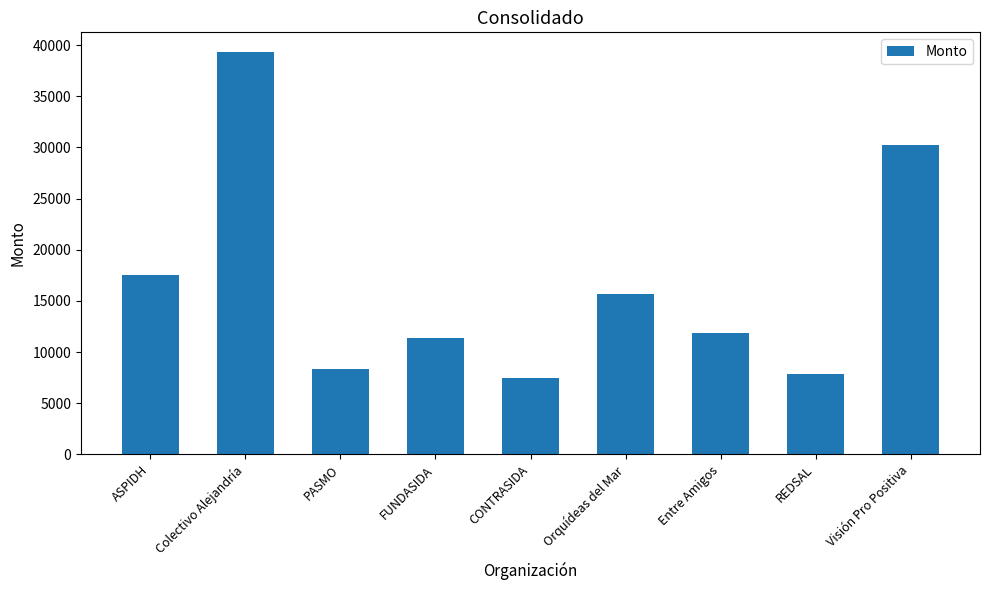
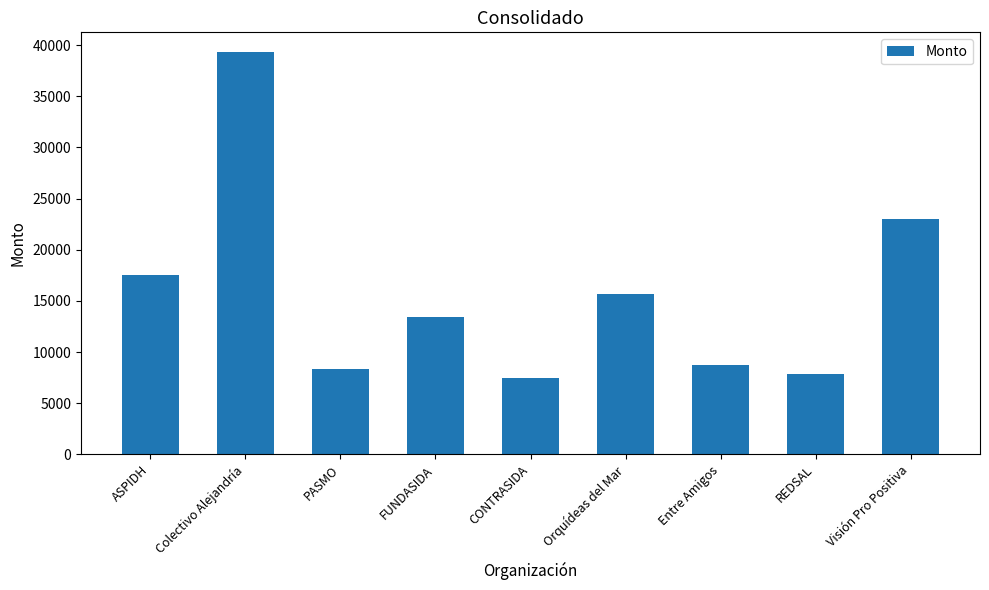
FUNDASIDA: 11400 -> 13500
Entre Amigos: 11800 -> 8700
Visión Pro Positiva: 30200 -> 23000
